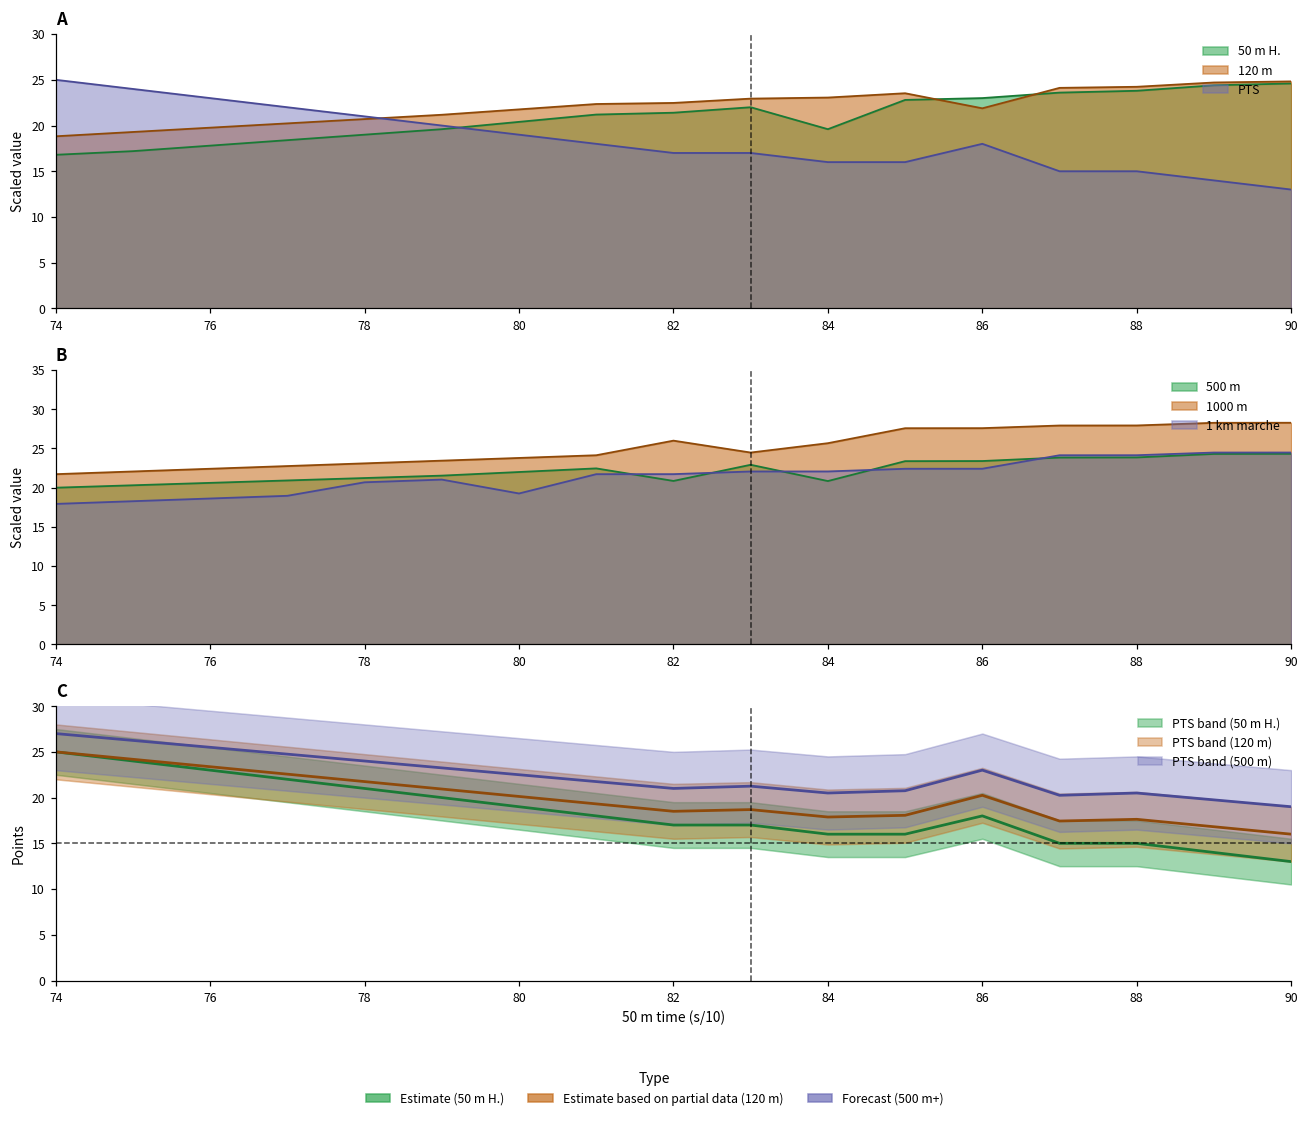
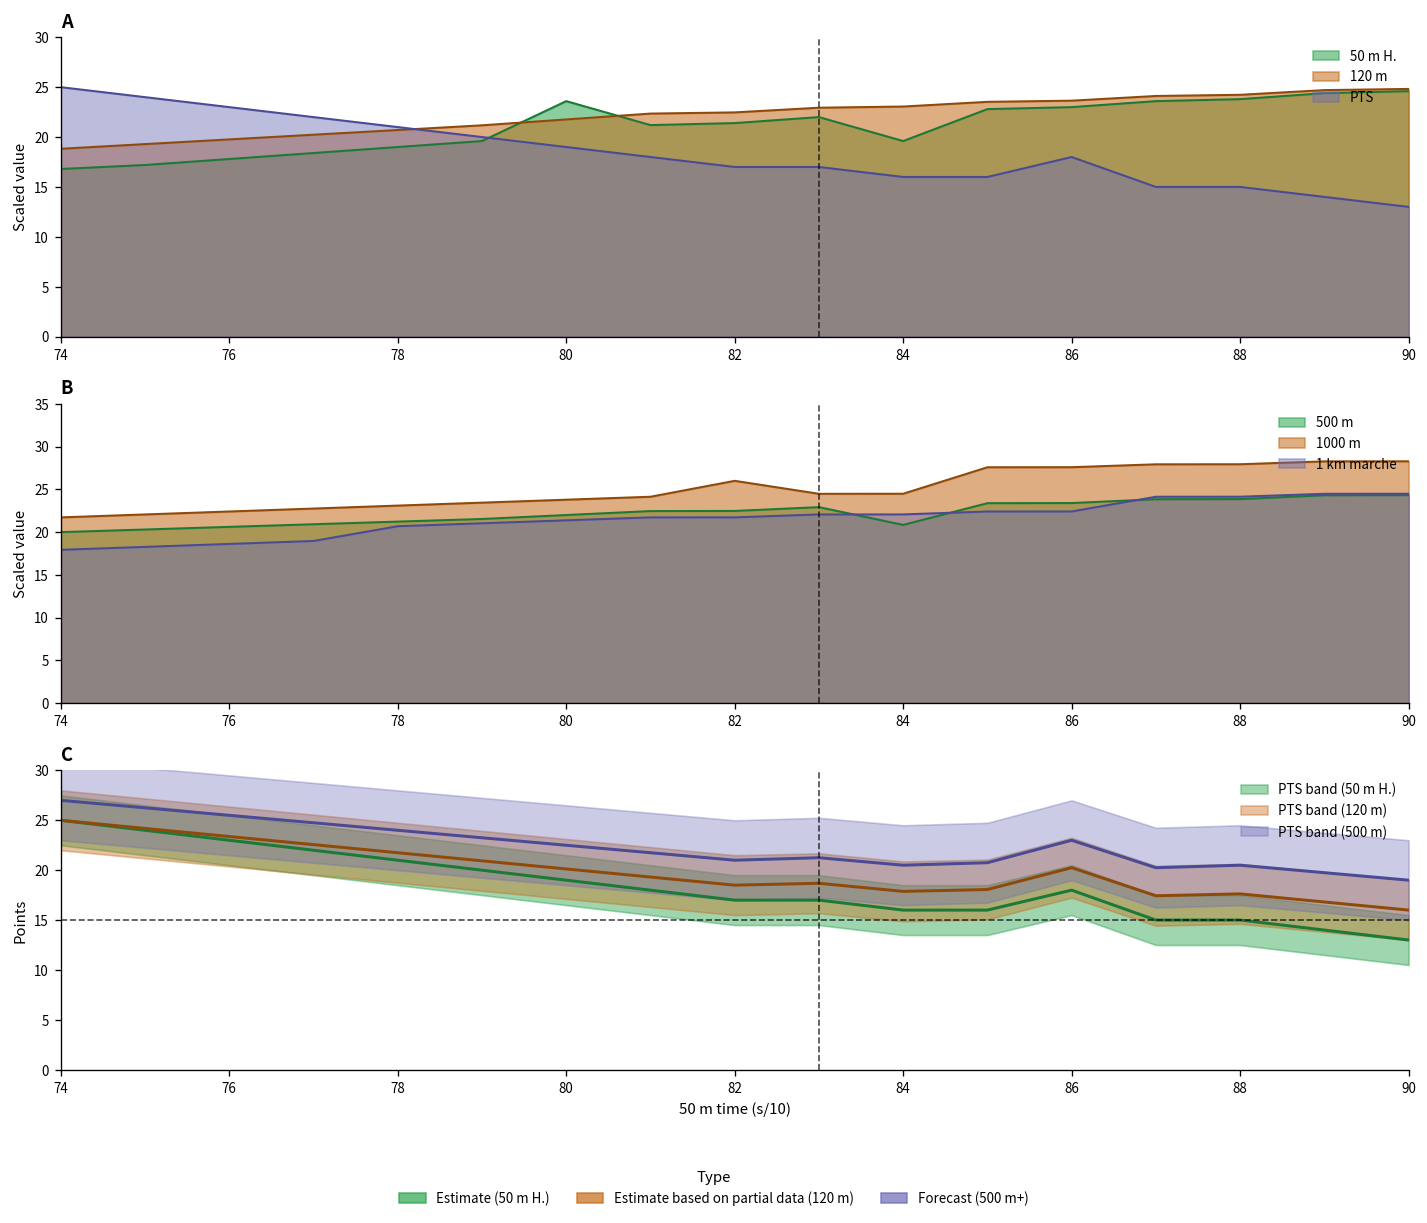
A, 50 m H., 80: 20 -> 24
A, 120 m, 86: 22 -> 24
B, 1 km marche, 80: 19 -> 21
B, 500 m, 82: 21 -> 22
B, 1000 m, 84: 26 -> 24
